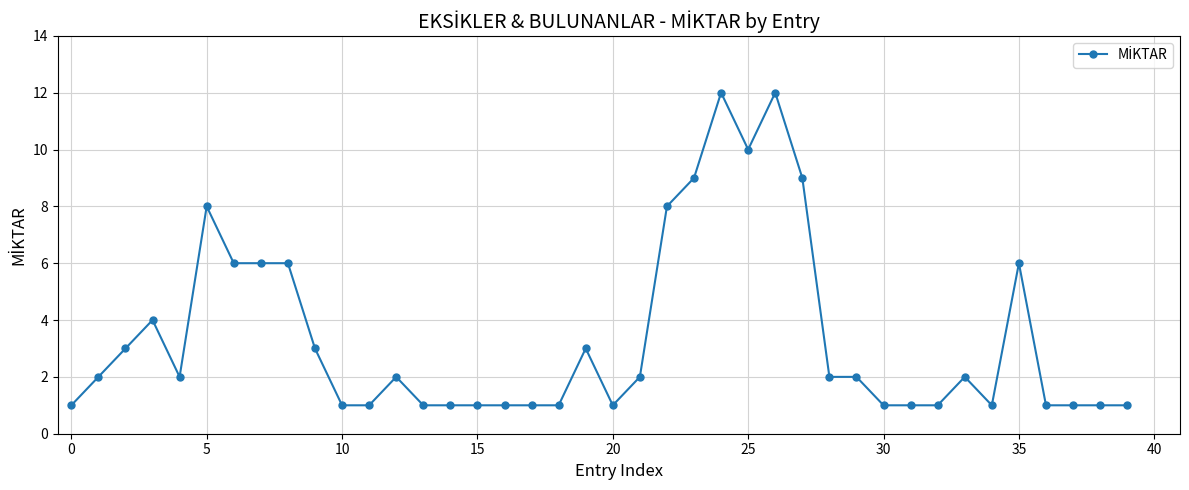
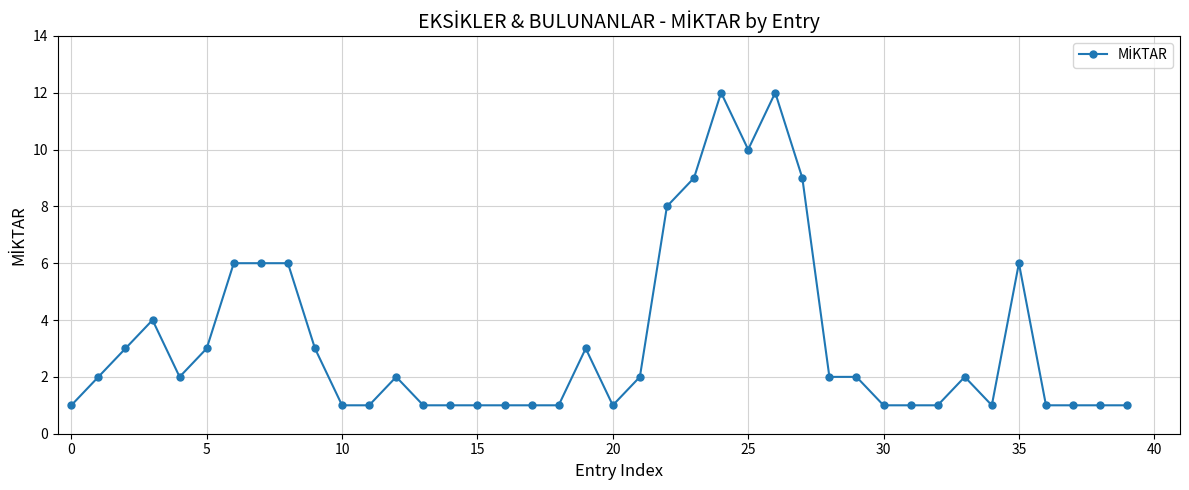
5: 8 -> 3
